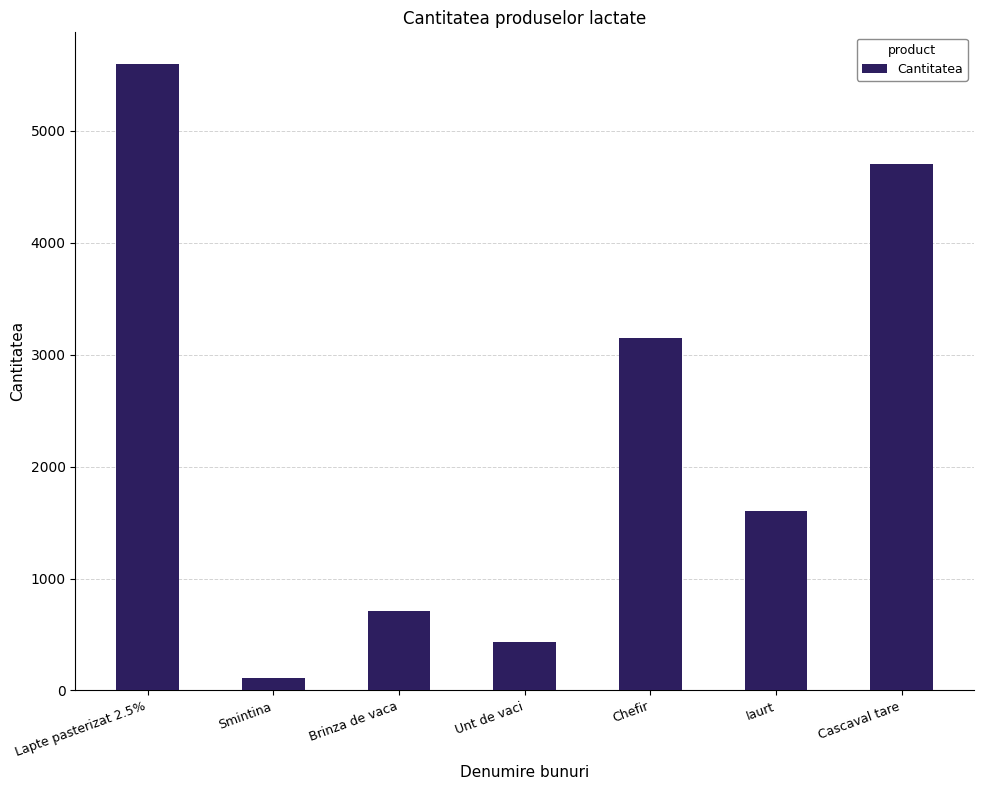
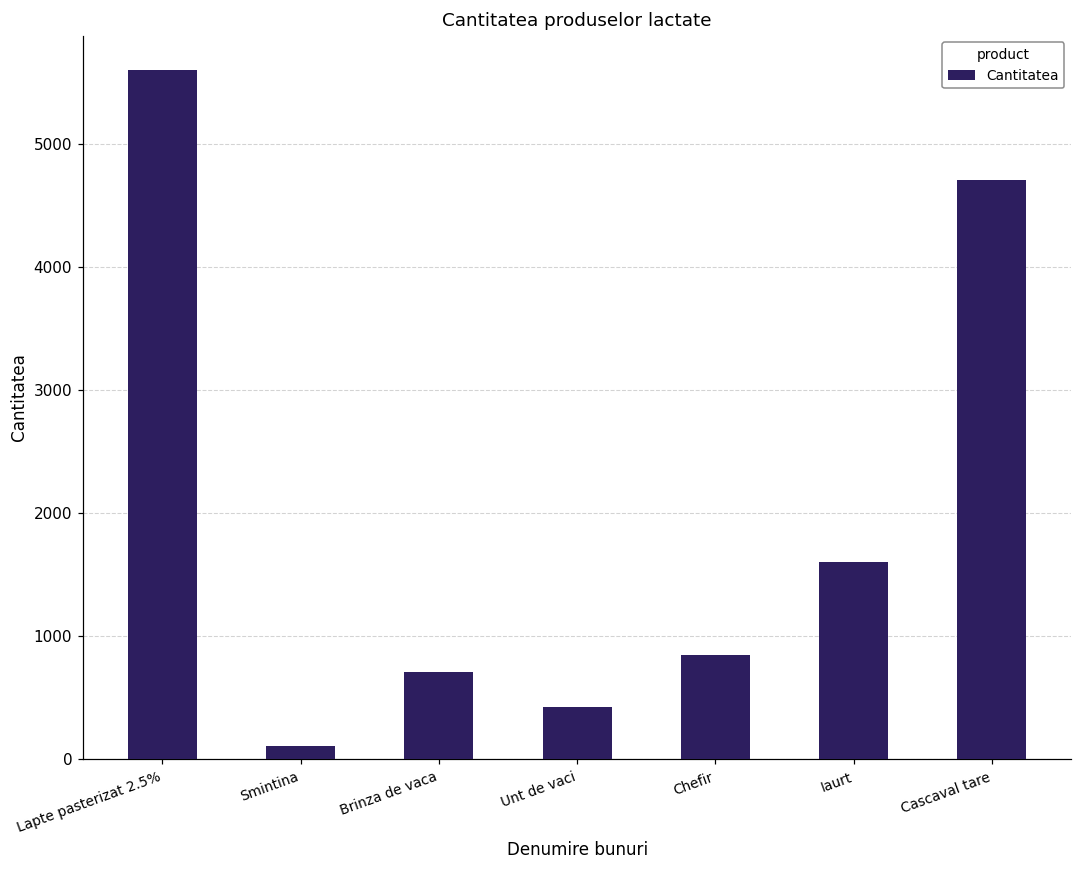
Chefir: 3150 -> 850
